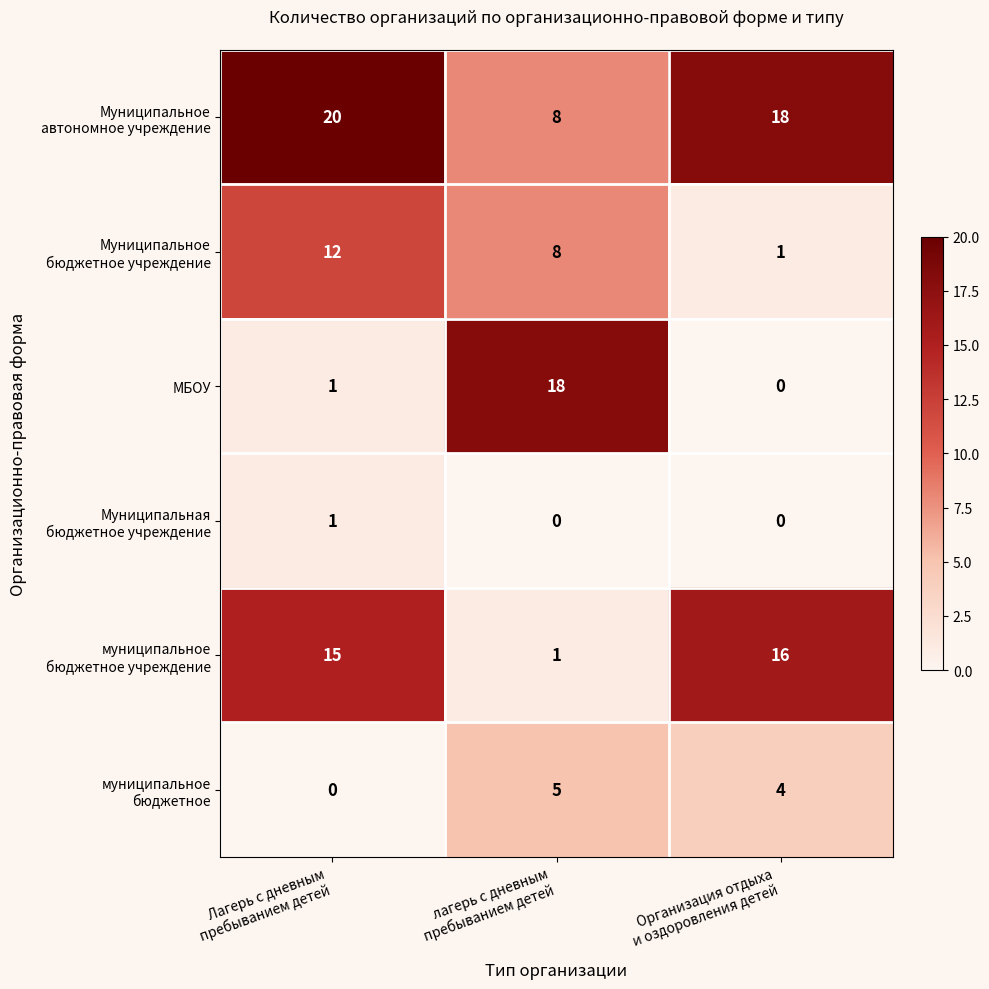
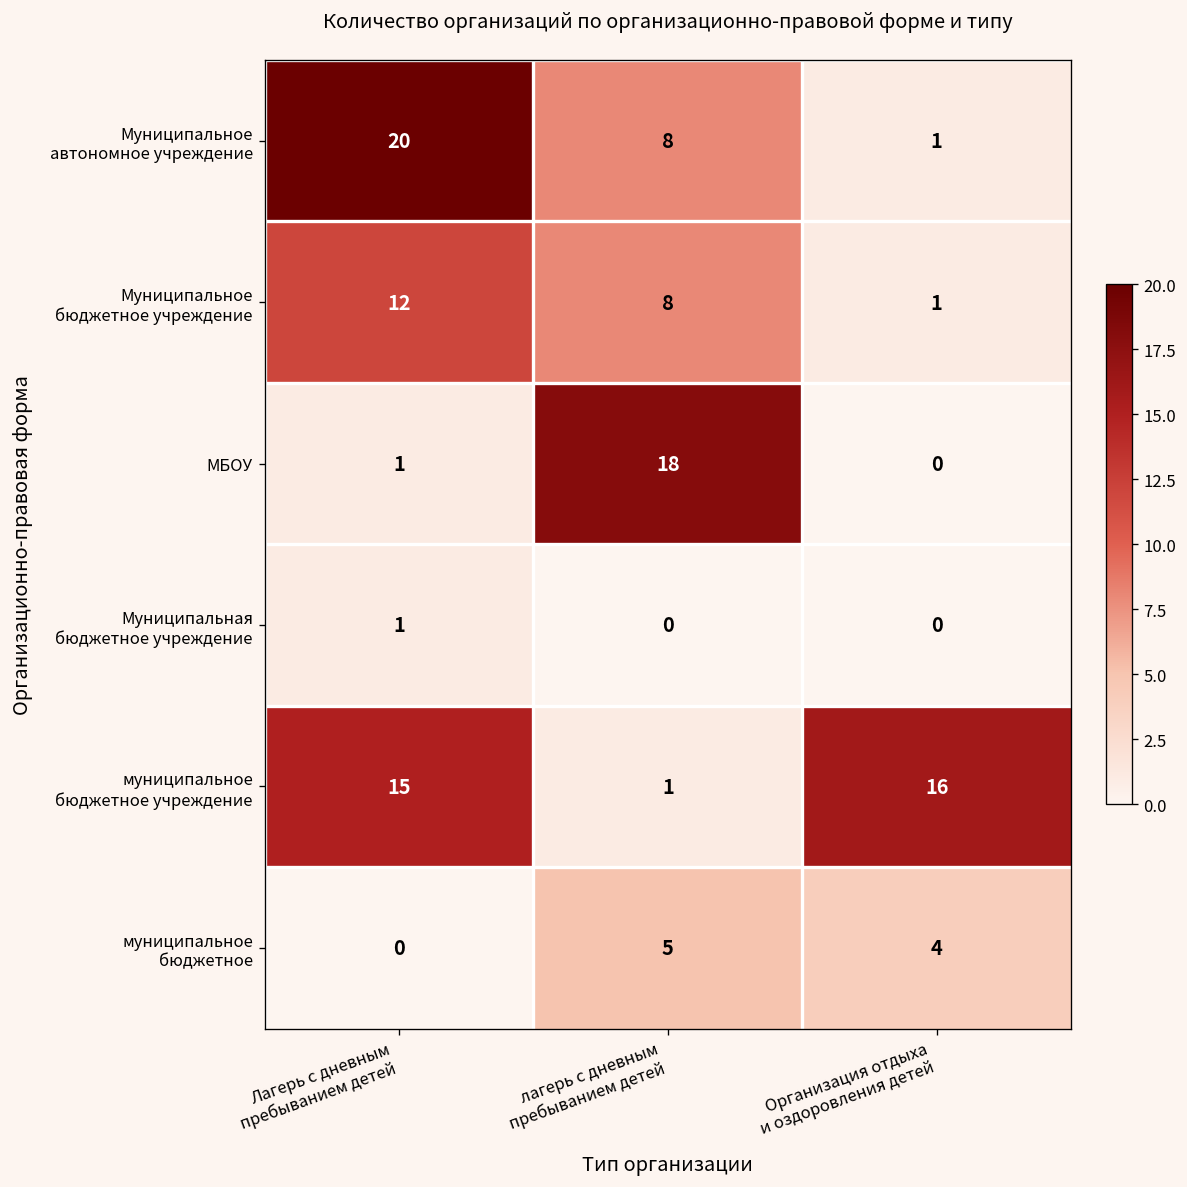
Муниципальное автономное учреждение, Организация отдыха и оздоровления детей: 18 -> 1
